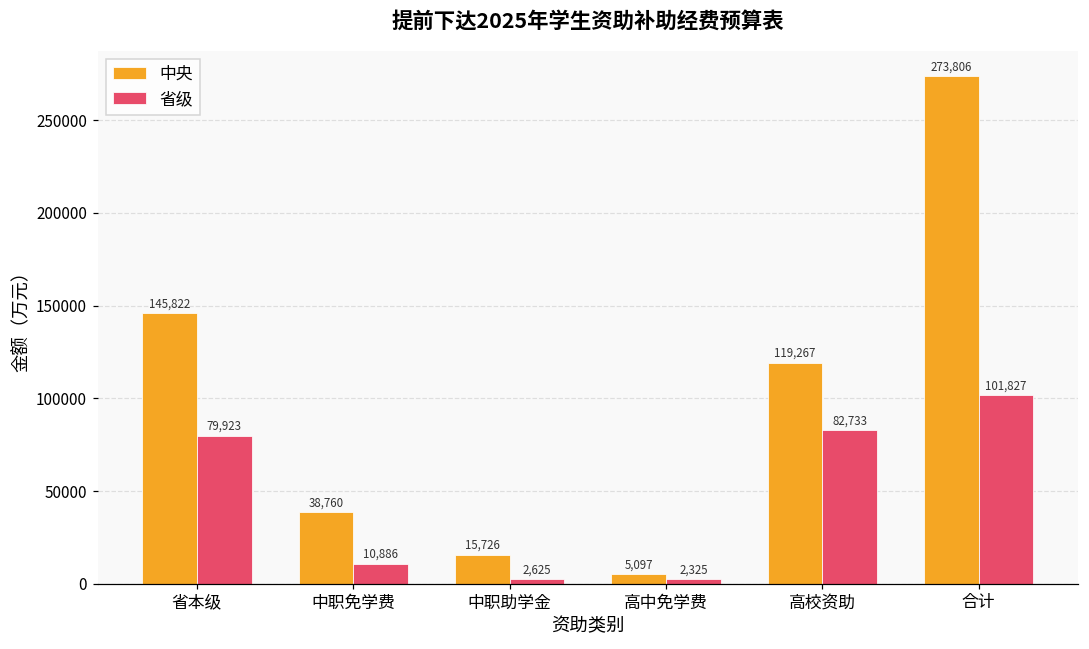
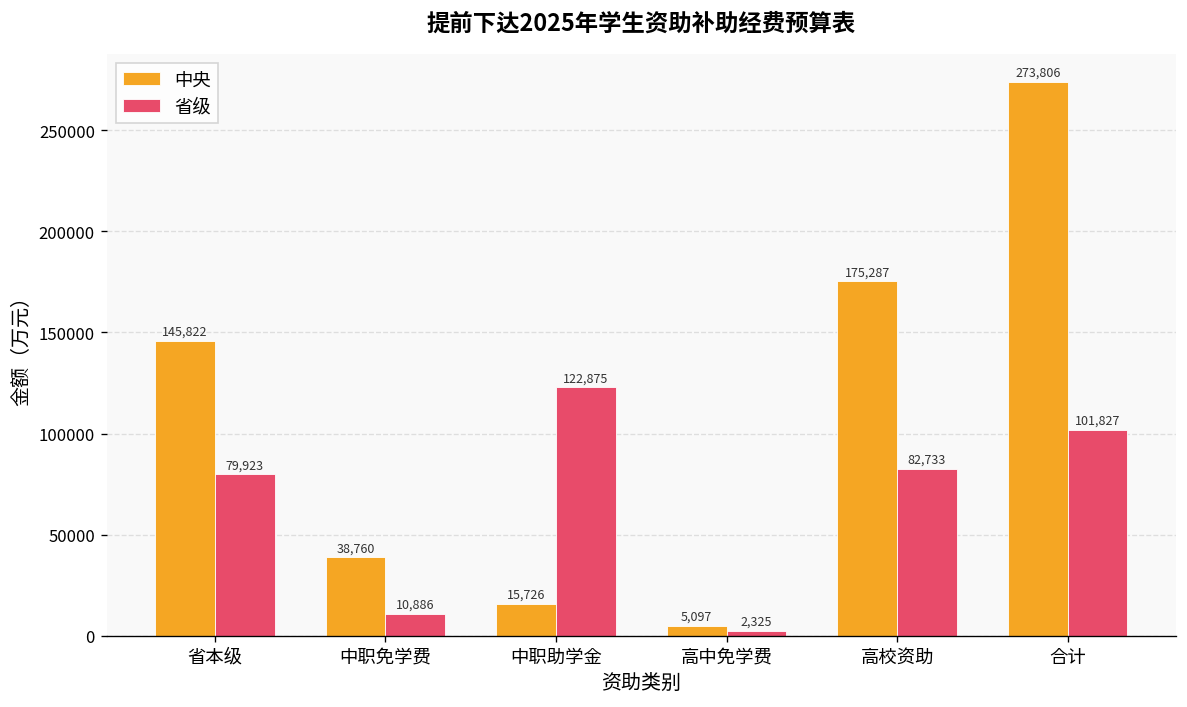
省级, 中职助学金: 2,625 -> 122,875
中央, 高校资助: 119,267 -> 175,287
